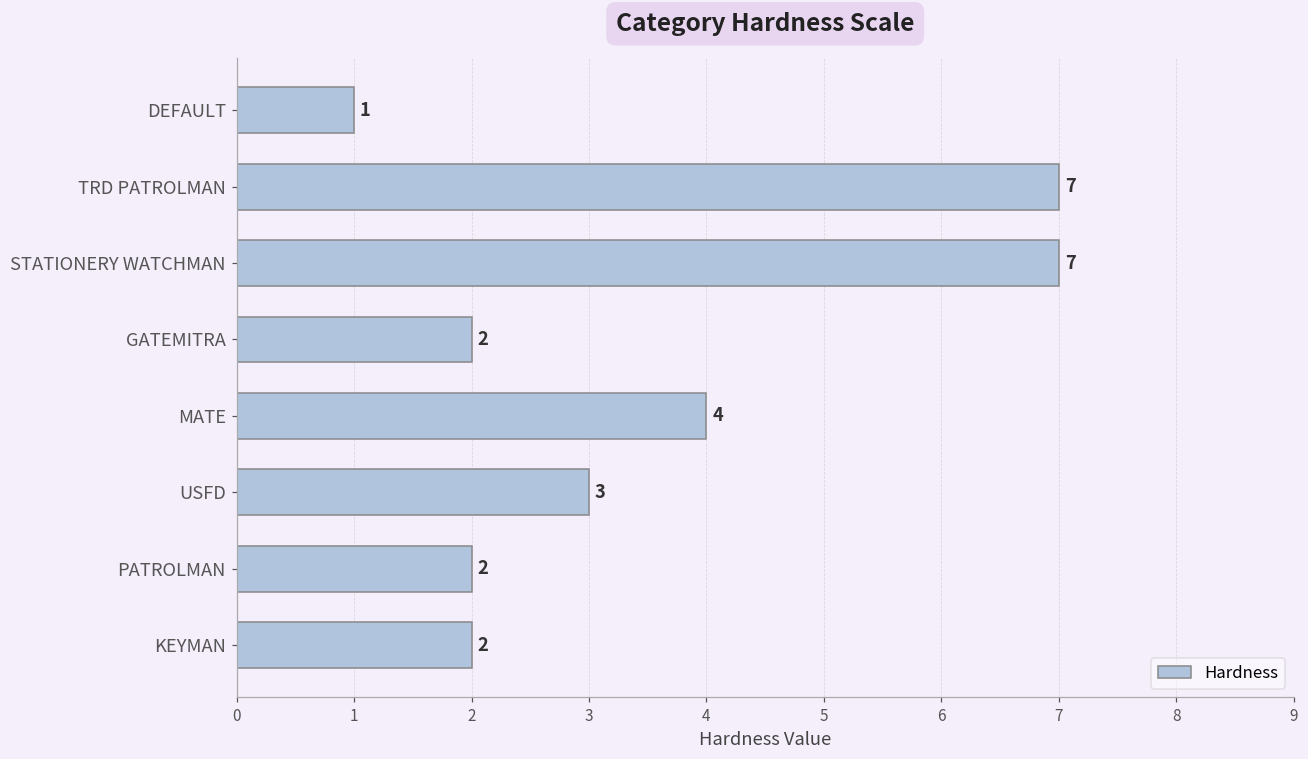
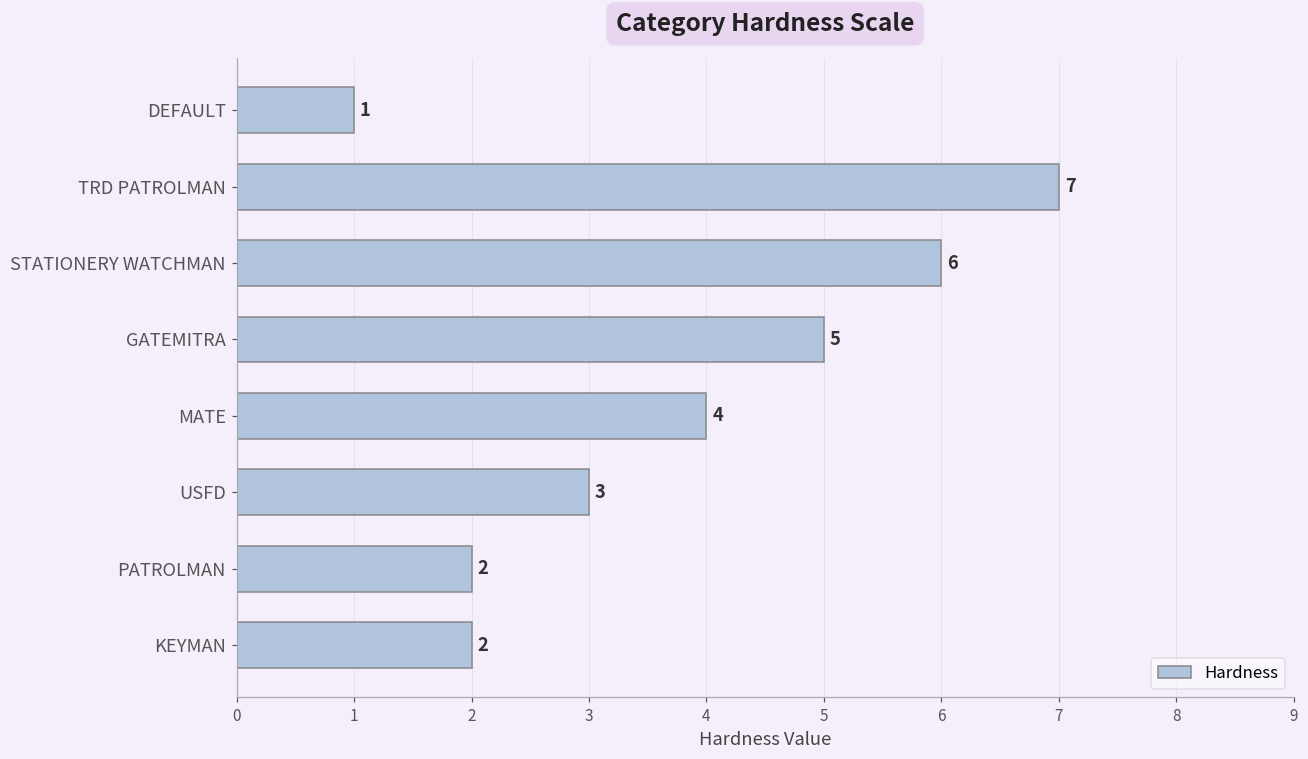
STATIONERY WATCHMAN: 7 -> 6
GATEMITRA: 2 -> 5
